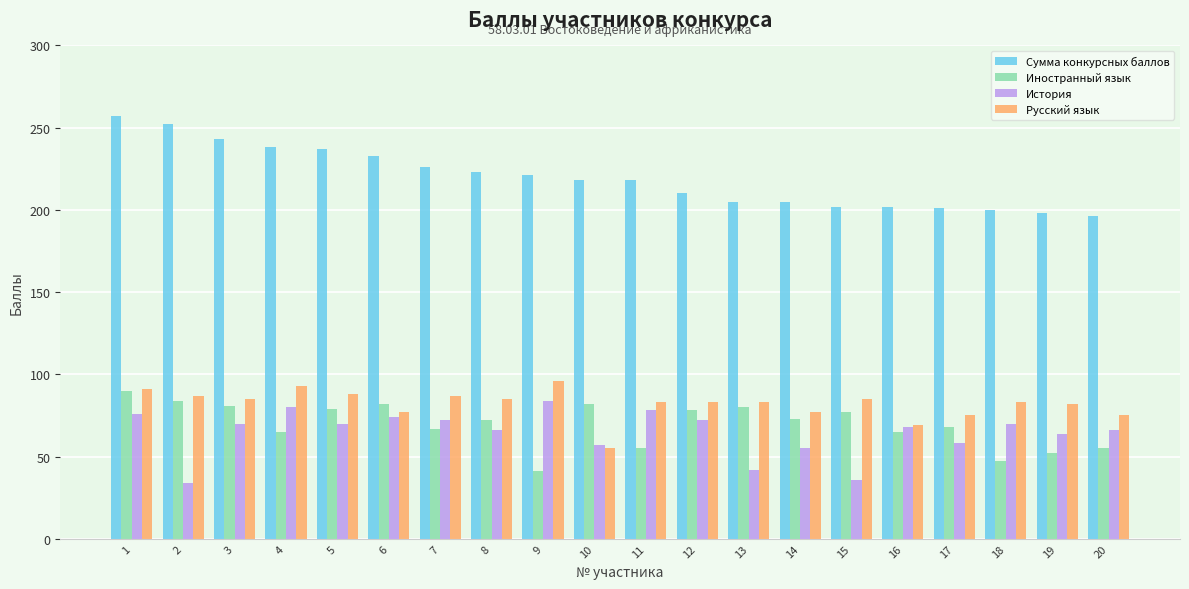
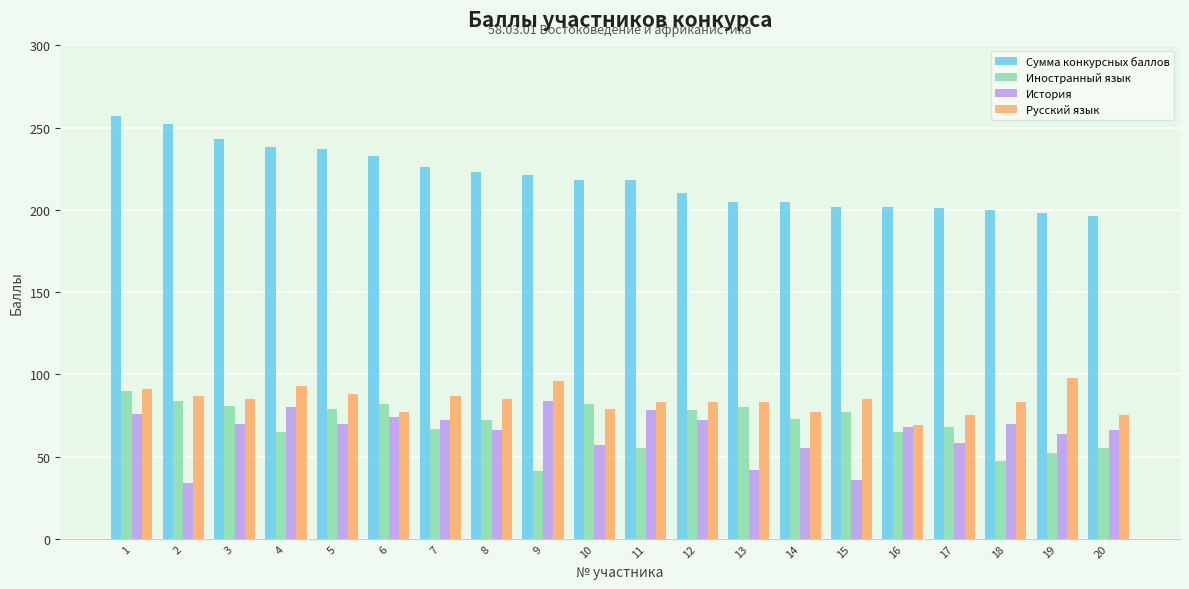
Русский язык, 10: 55 -> 79
Русский язык, 19: 82 -> 98
